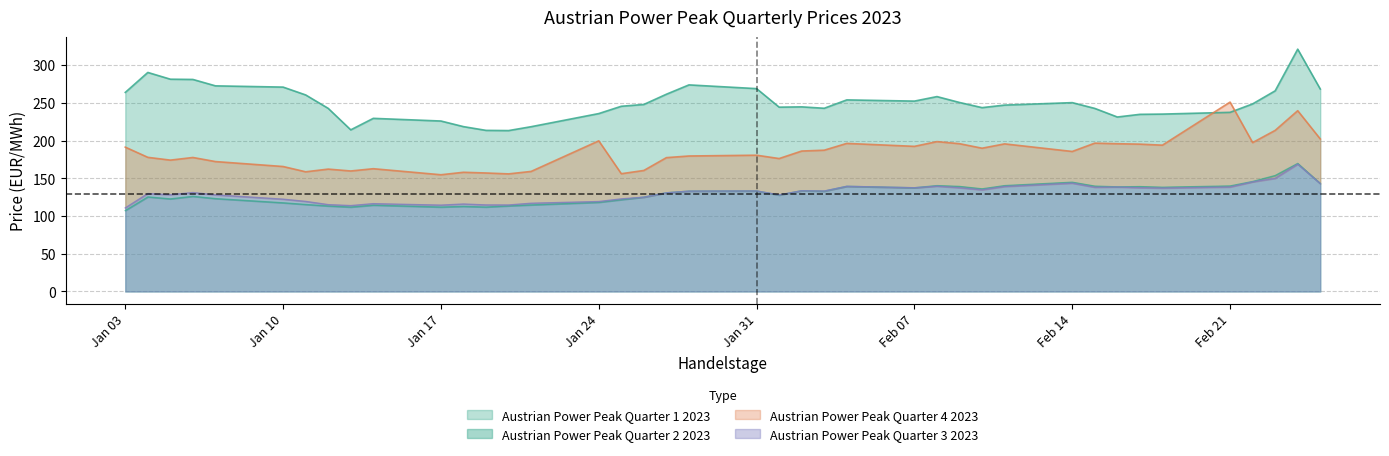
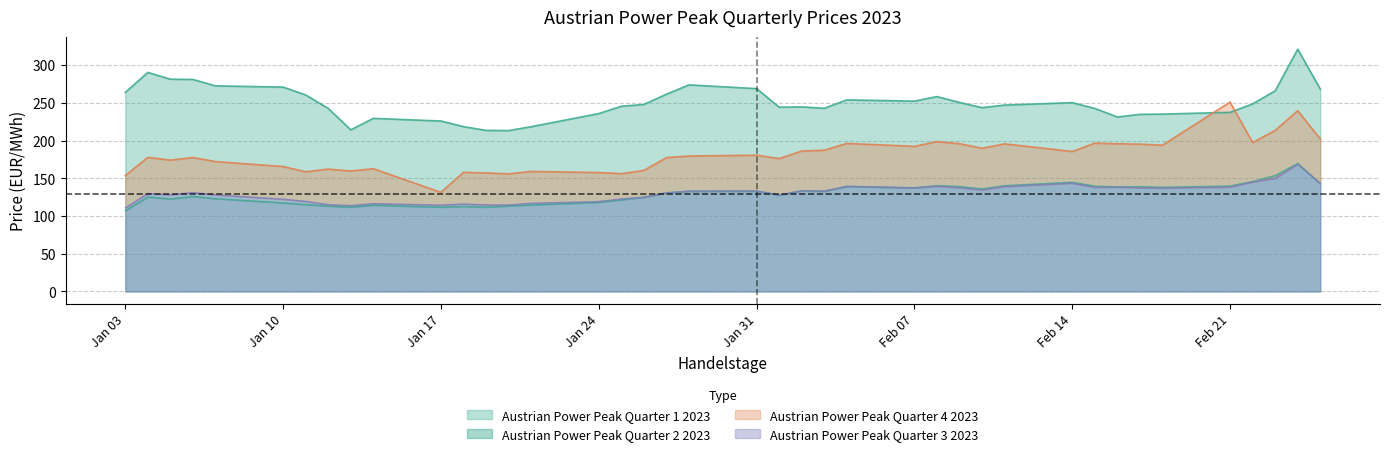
Austrian Power Peak Quarter 4 2023, Jan 03: 190 -> 150
Austrian Power Peak Quarter 4 2023, Jan 17: 150 -> 130
Austrian Power Peak Quarter 4 2023, Jan 24: 200 -> 160
